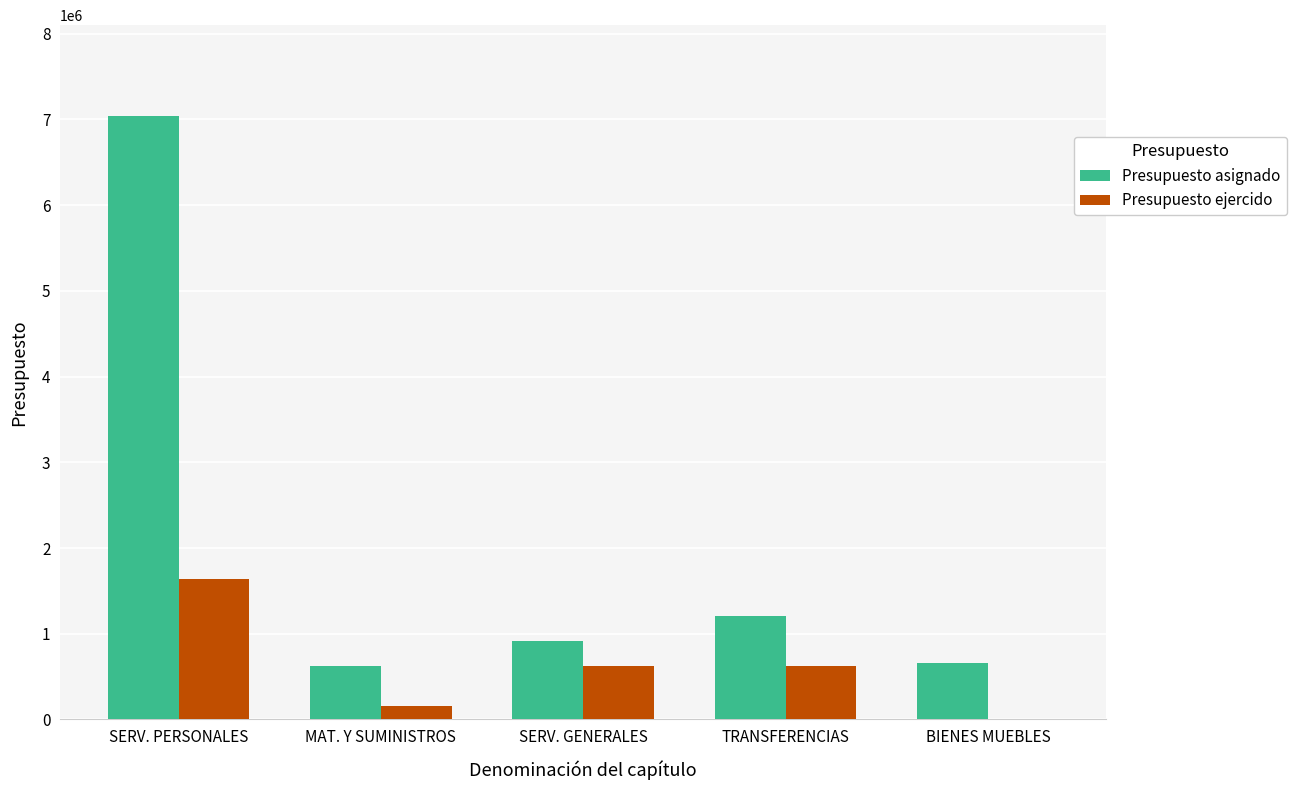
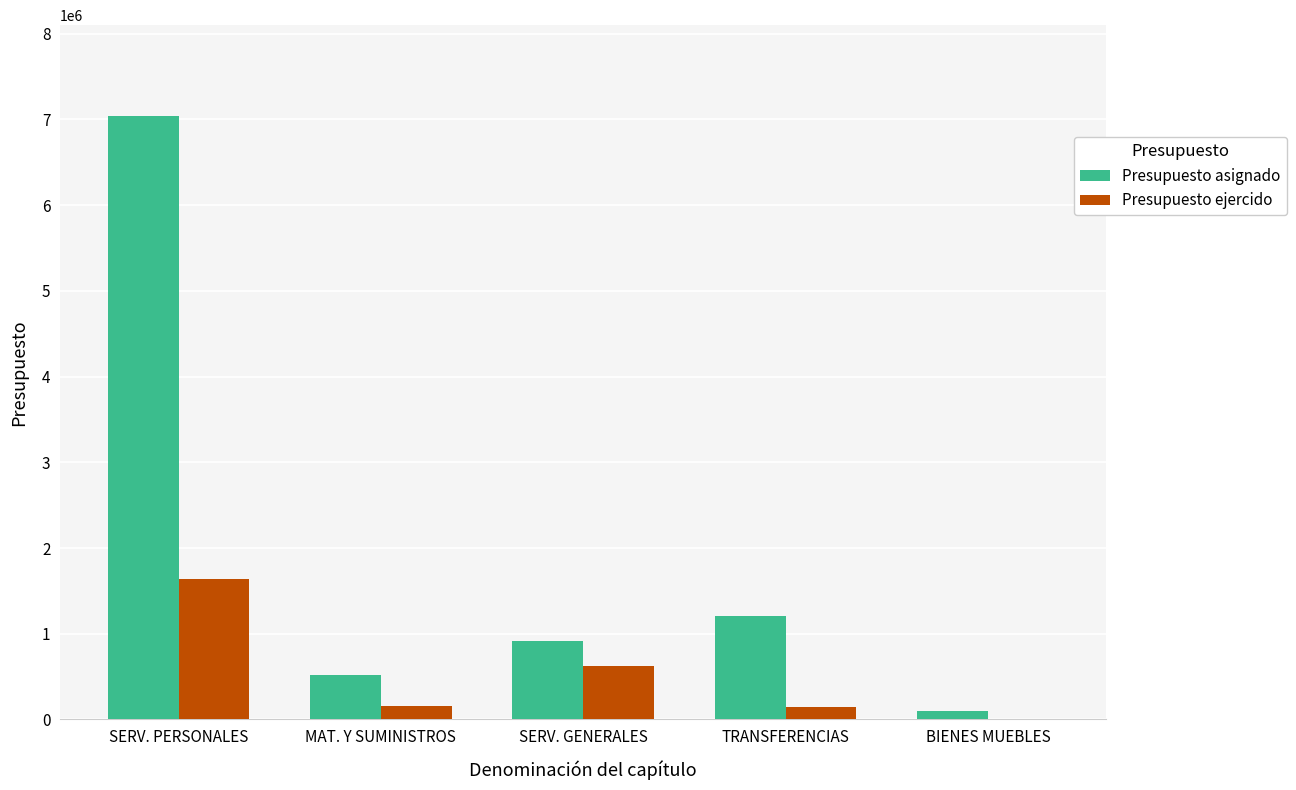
Presupuesto asignado, MAT. Y SUMINISTROS: 600000 -> 500000
Presupuesto ejercido, TRANSFERENCIAS: 600000 -> 100000
Presupuesto asignado, BIENES MUEBLES: 700000 -> 100000
